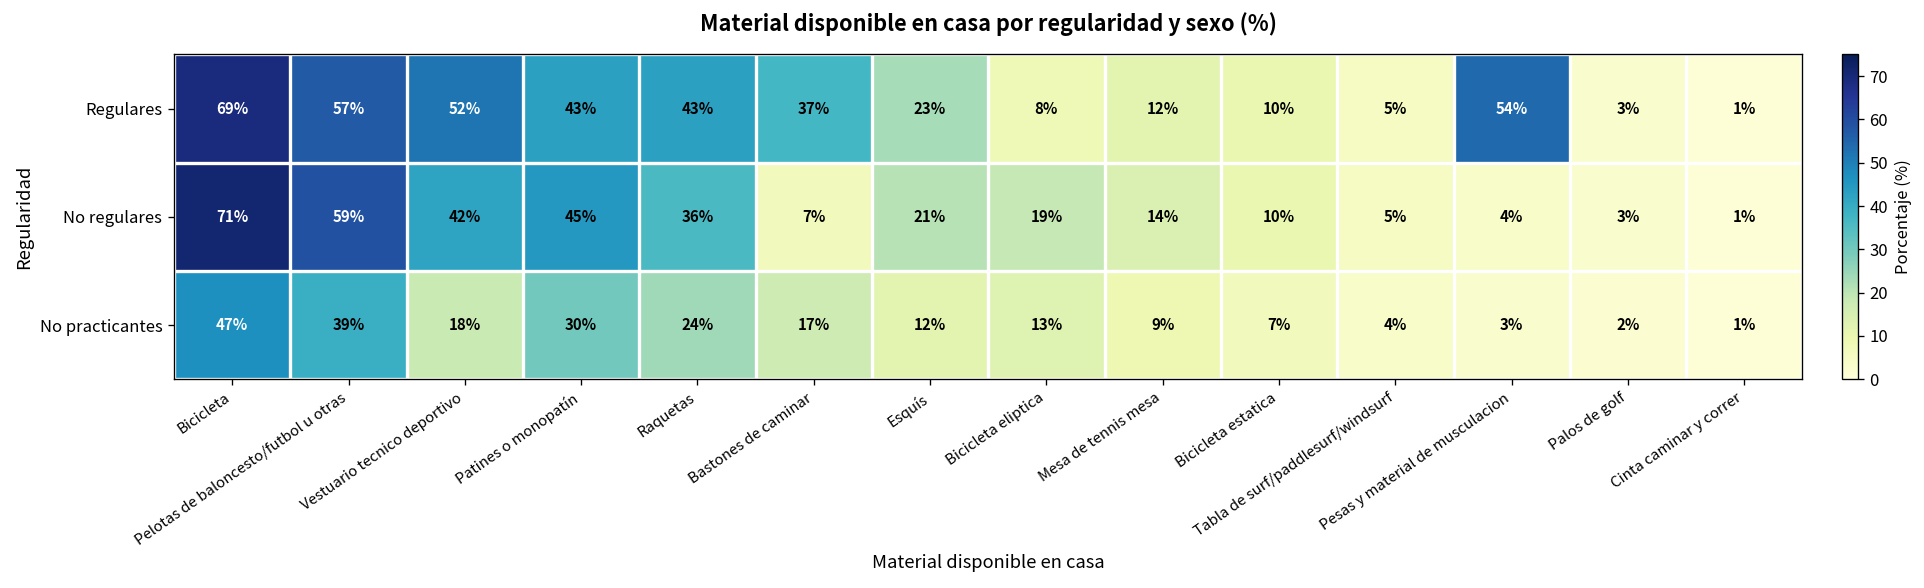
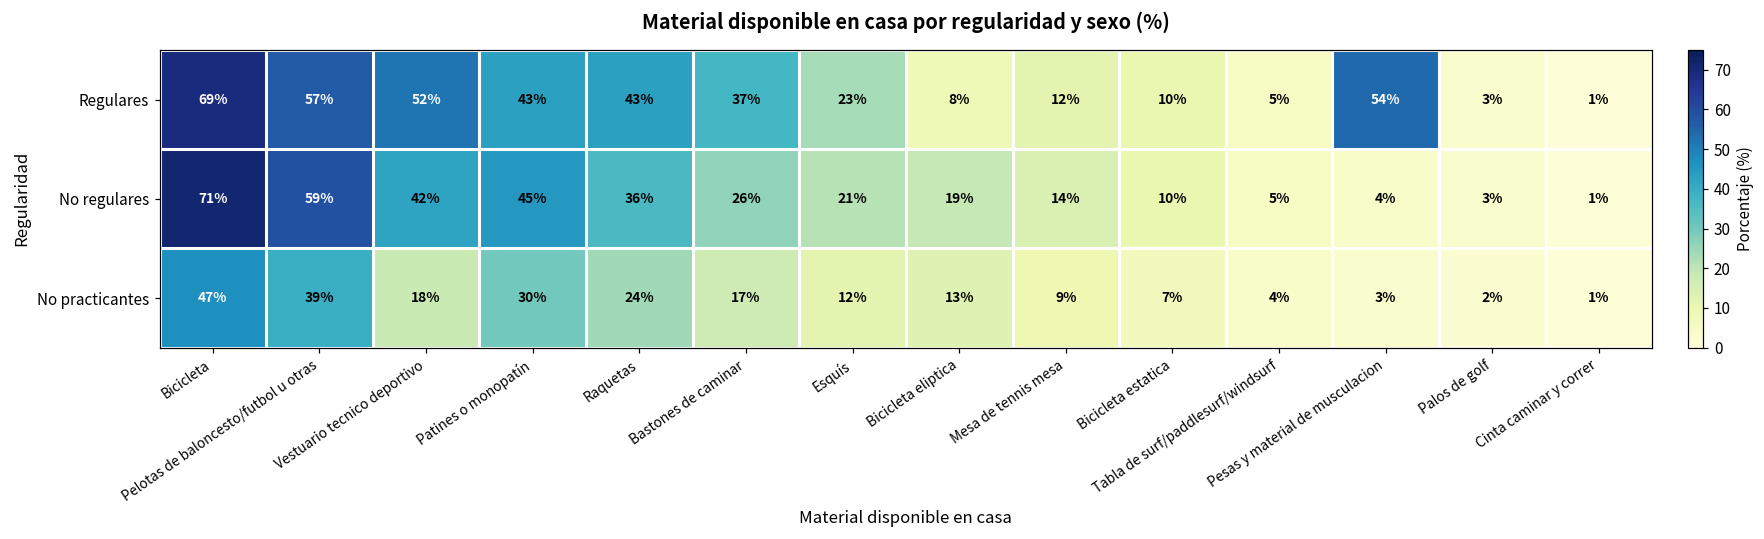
No regulares, Bastones de caminar: 7% -> 26%
